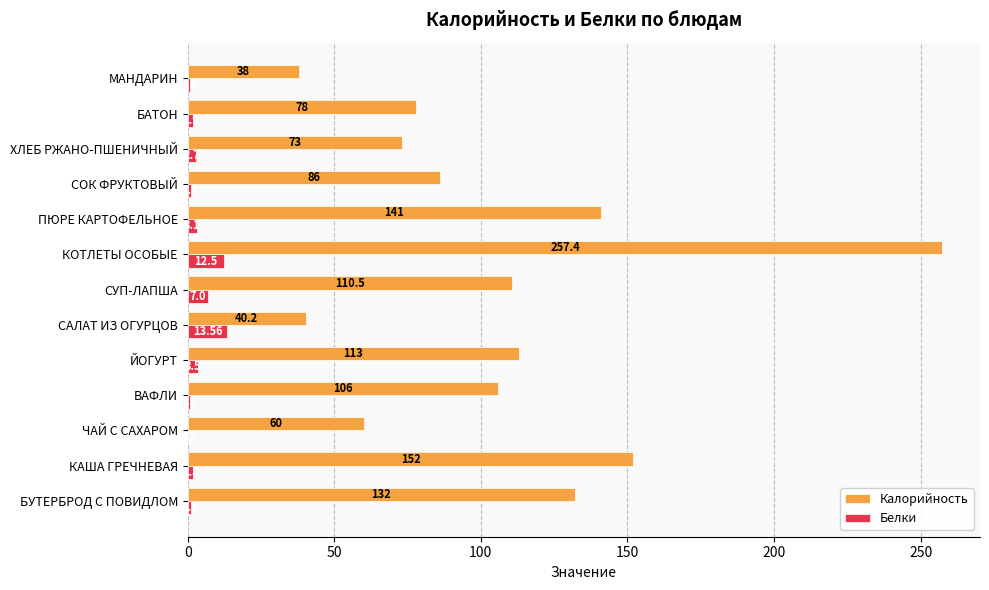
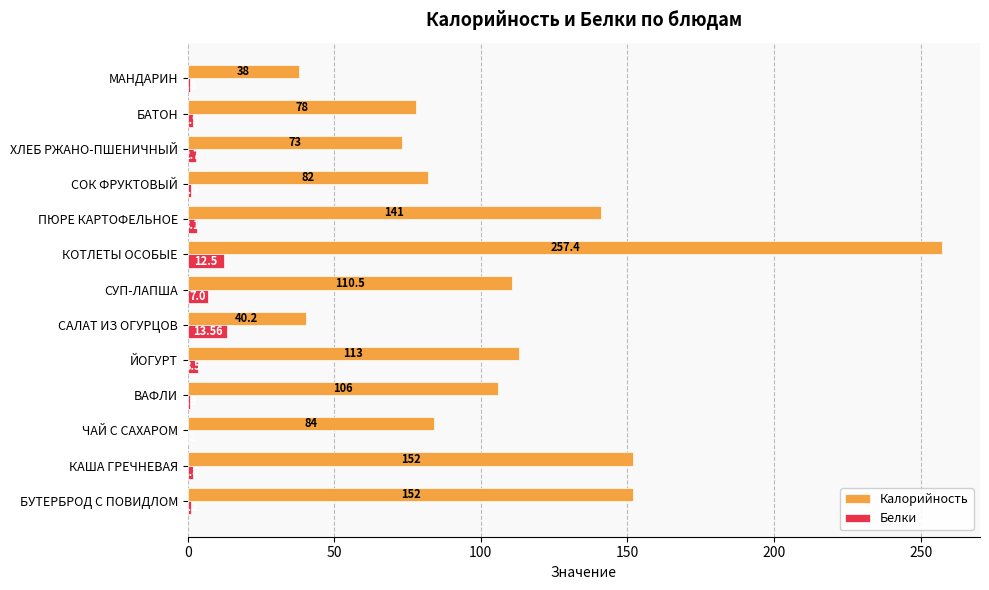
Калорийность, СОК ФРУКТОВЫЙ: 86 -> 82
Калорийность, ЧАЙ С САХАРОМ: 60 -> 84
Калорийность, БУТЕРБРОД С ПОВИДЛОМ: 132 -> 152
